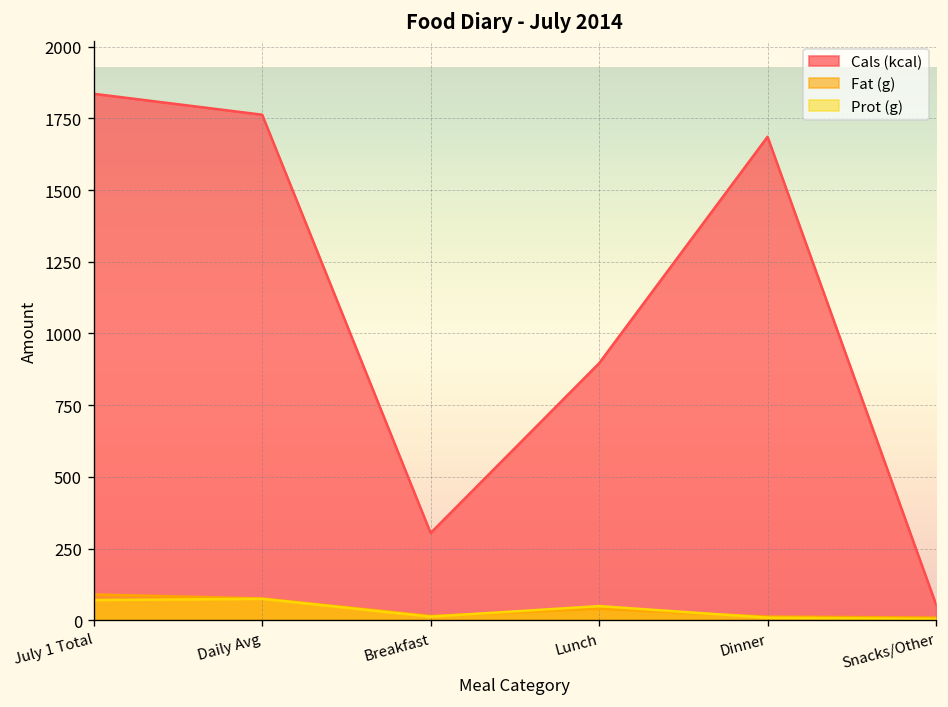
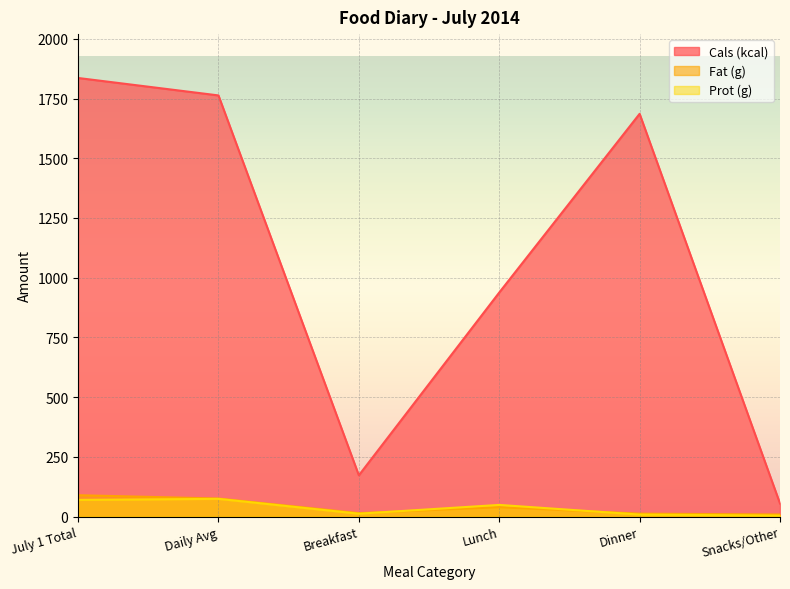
Cals (kcal), Breakfast: 300 -> 170
Cals (kcal), Lunch: 900 -> 940
